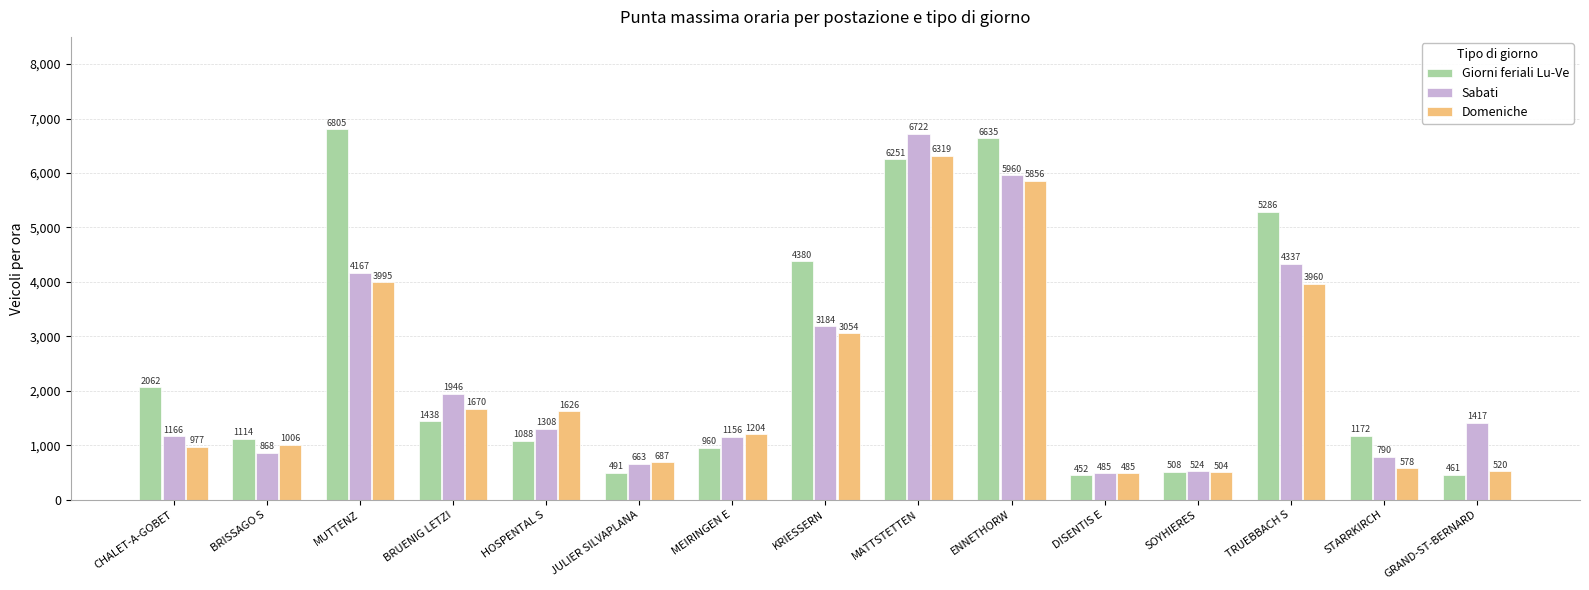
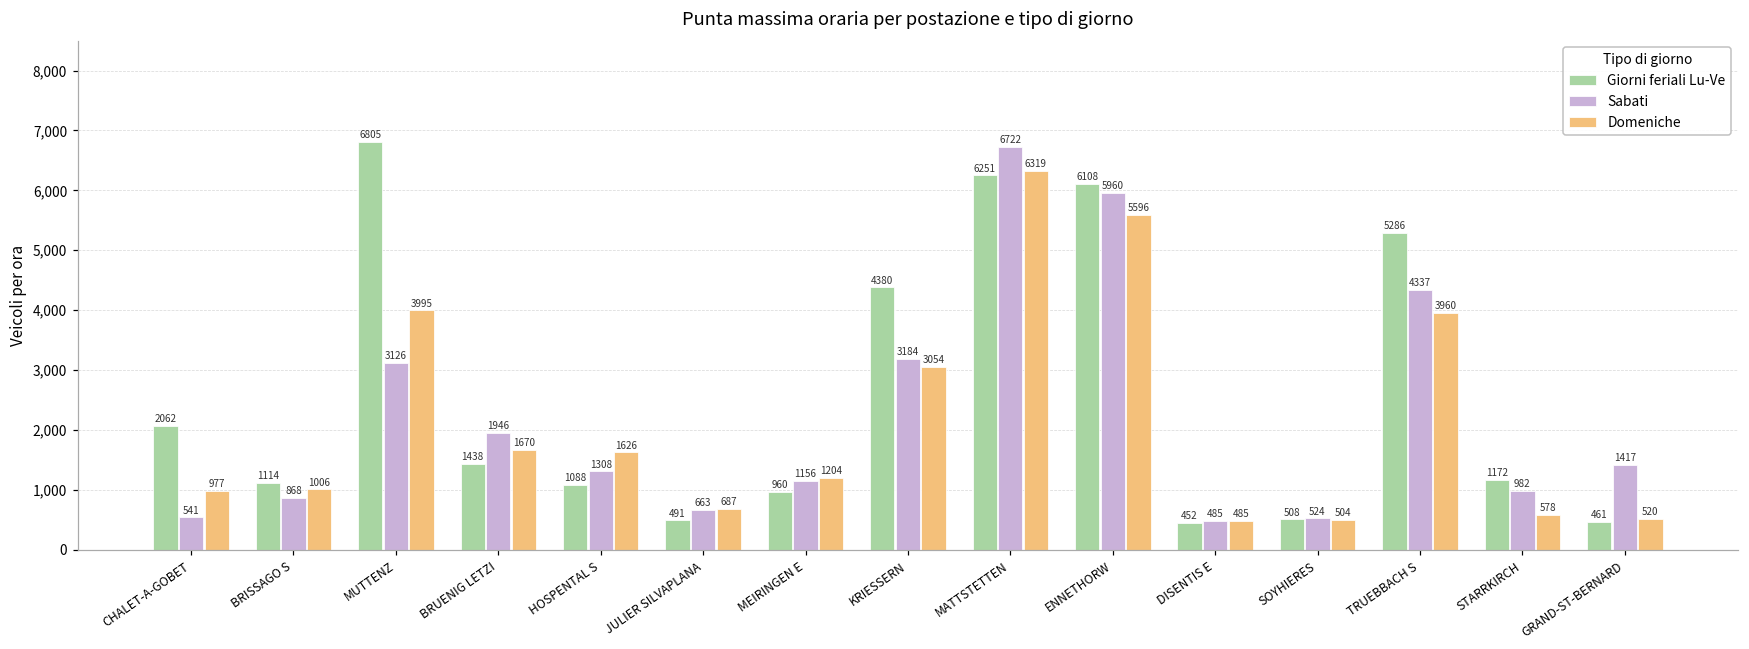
Sabati, CHALET-A-GOBET: 1166 -> 541
Sabati, MUTTENZ: 4167 -> 3126
Giorni feriali Lu-Ve, ENNETHORW: 6635 -> 6108
Domeniche, ENNETHORW: 5856 -> 5596
Sabati, STARRKIRCH: 790 -> 982
